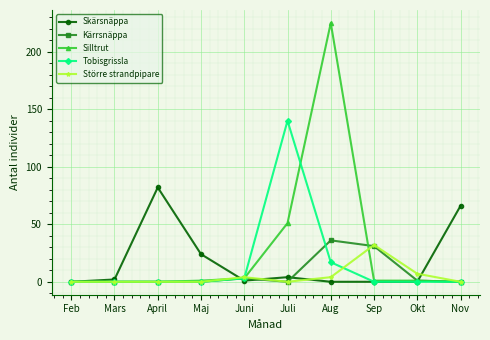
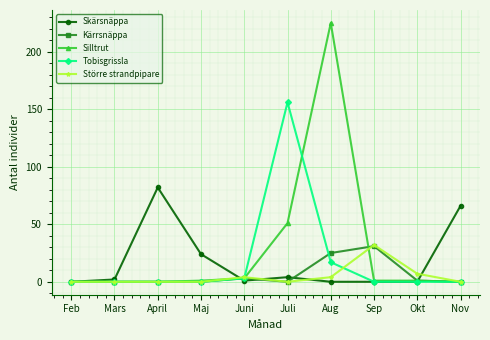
Tobisgrissla, Juli: 140 -> 156
Kärrsnäppa, Aug: 36 -> 25
